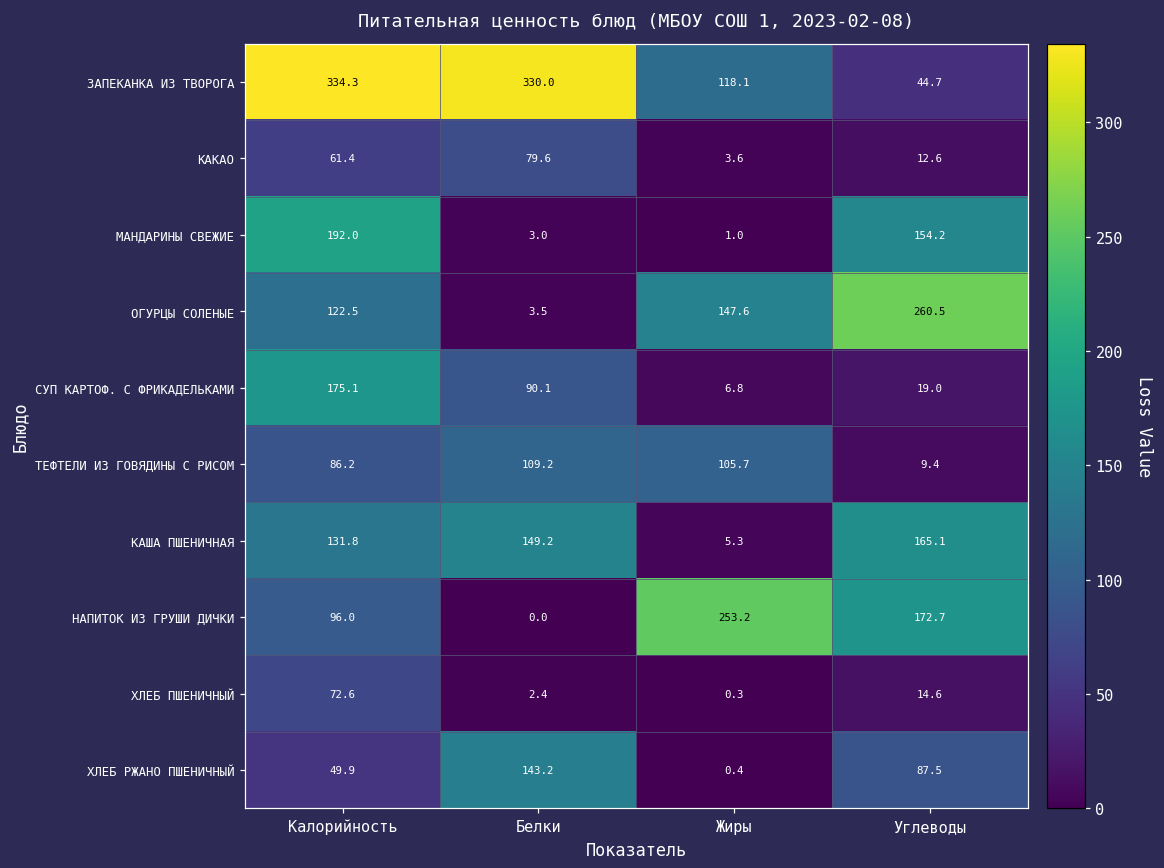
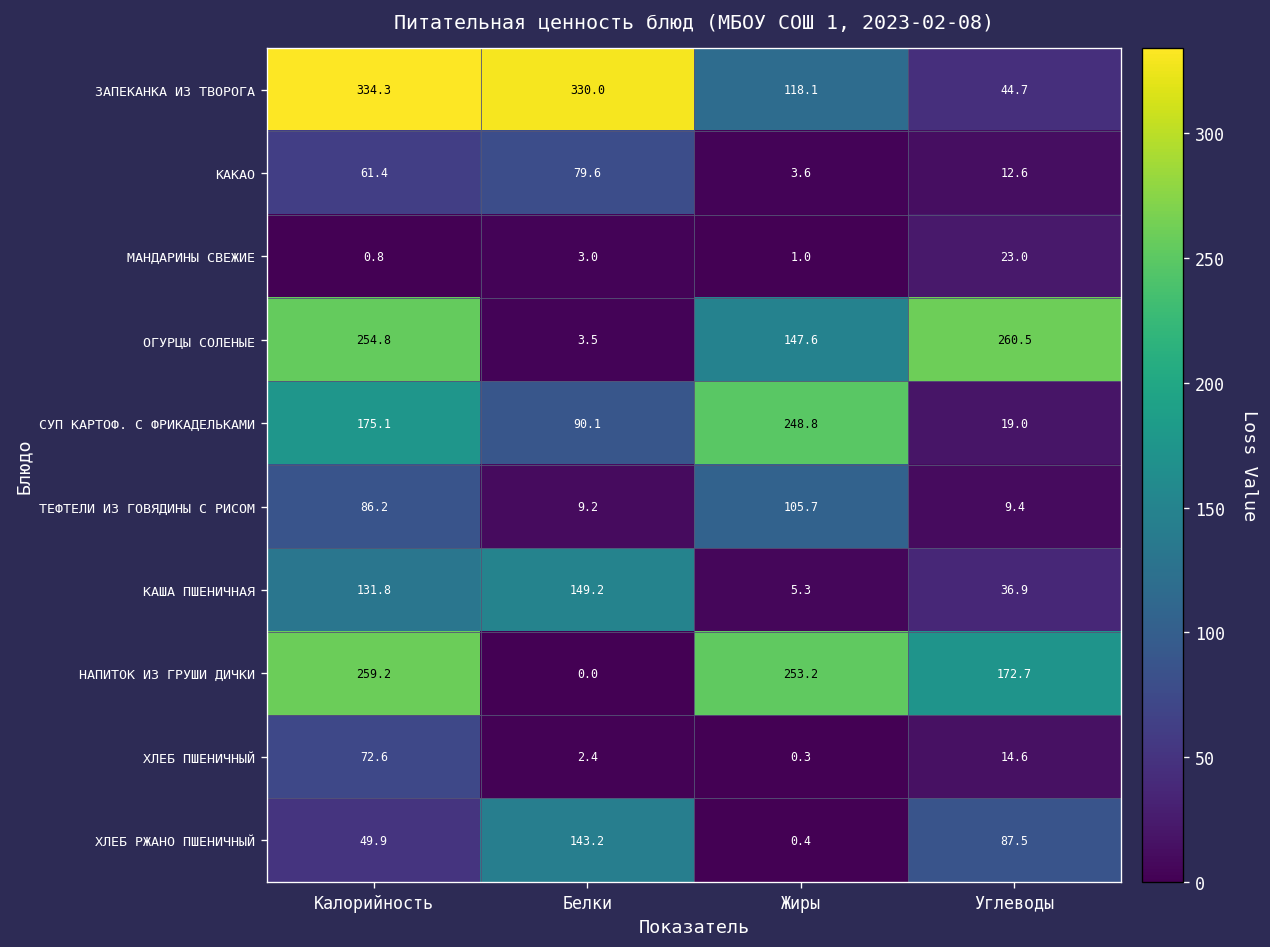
МАНДАРИНЫ СВЕЖИЕ, Калорийность: 192.0 -> 0.8
МАНДАРИНЫ СВЕЖИЕ, Углеводы: 154.2 -> 23.0
ОГУРЦЫ СОЛЕНЫЕ, Калорийность: 122.5 -> 254.8
СУП КАРТОФ. С ФРИКАДЕЛЬКАМИ, Жиры: 6.8 -> 248.8
ТЕФТЕЛИ ИЗ ГОВЯДИНЫ С РИСОМ, Белки: 109.2 -> 9.2
КАША ПШЕНИЧНАЯ, Углеводы: 165.1 -> 36.9
НАПИТОК ИЗ ГРУШИ ДИЧКИ, Калорийность: 96.0 -> 259.2
